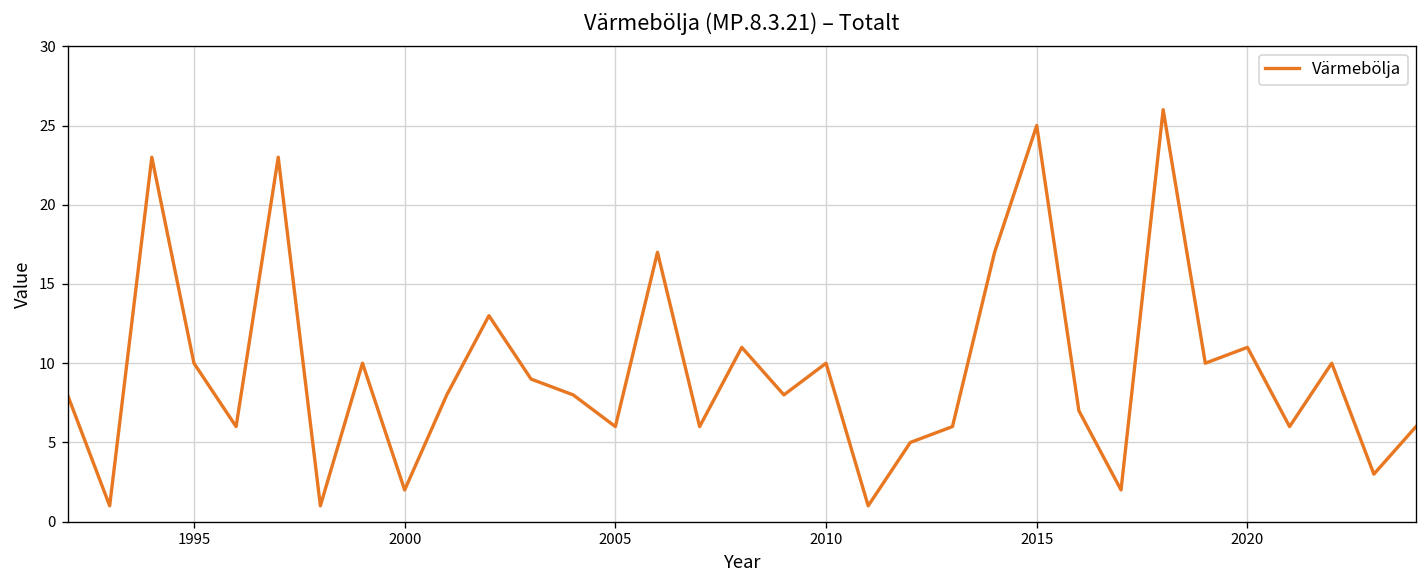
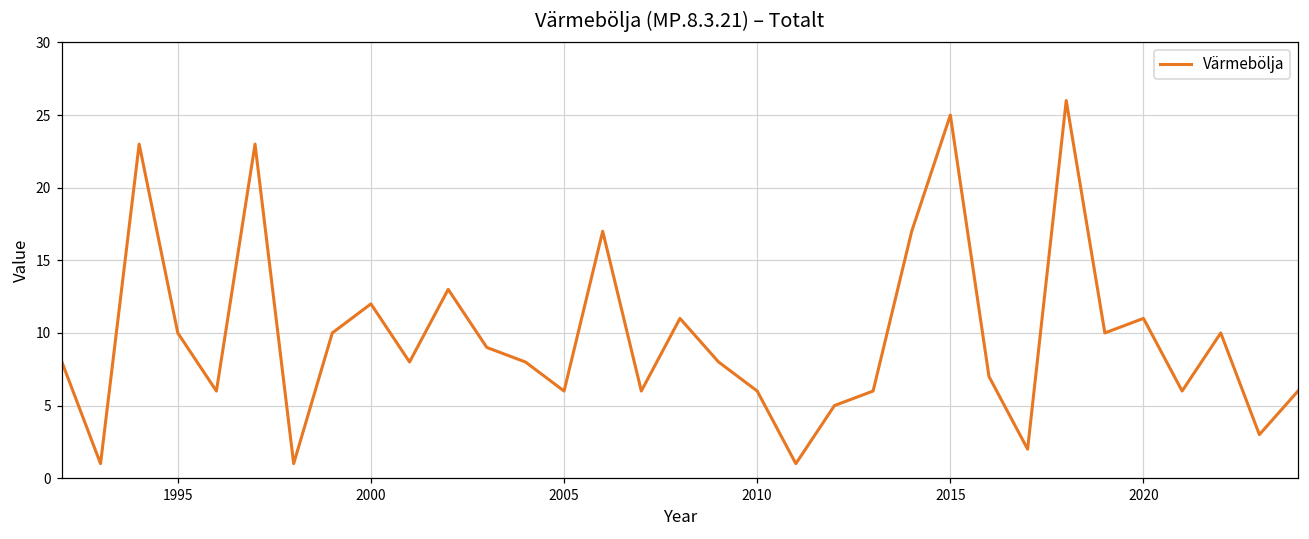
2000: 2 -> 12
2010: 10 -> 6
